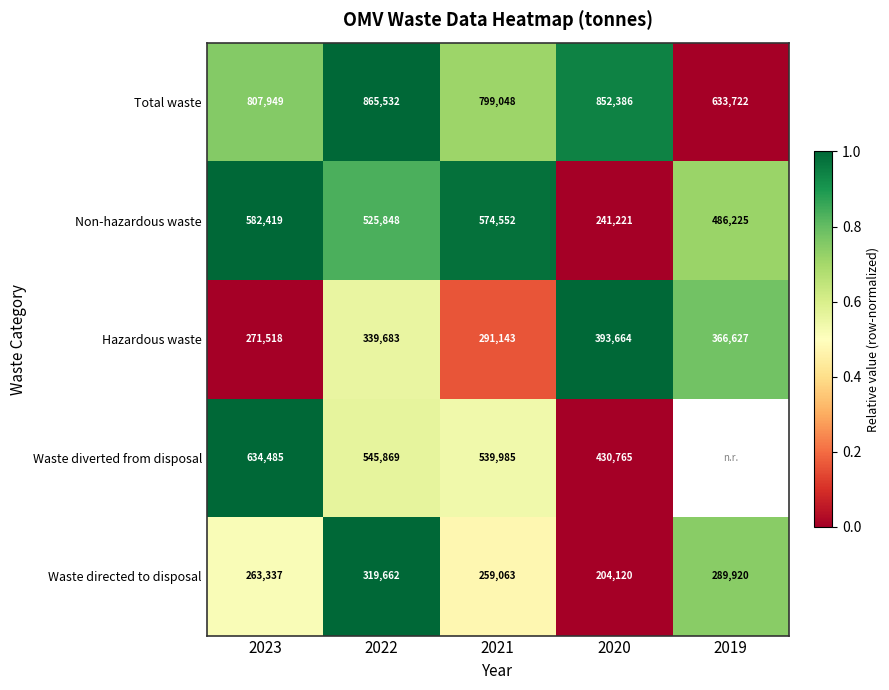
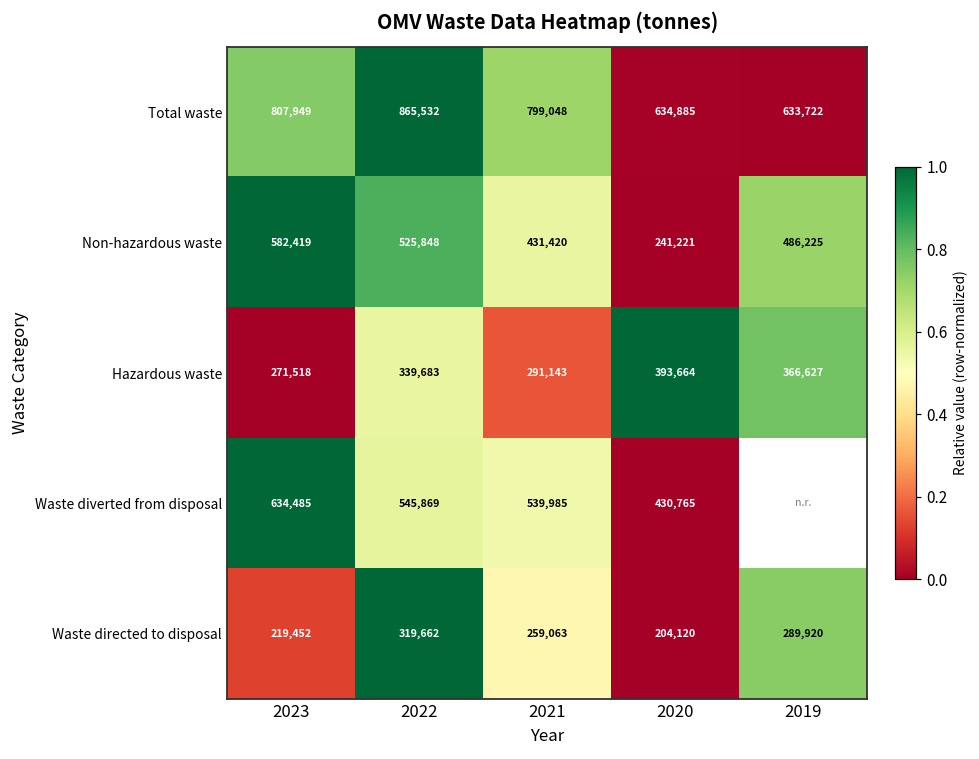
Total waste, 2020: 852,386 -> 634,885
Non-hazardous waste, 2021: 574,552 -> 431,420
Waste directed to disposal, 2023: 263,337 -> 219,452
